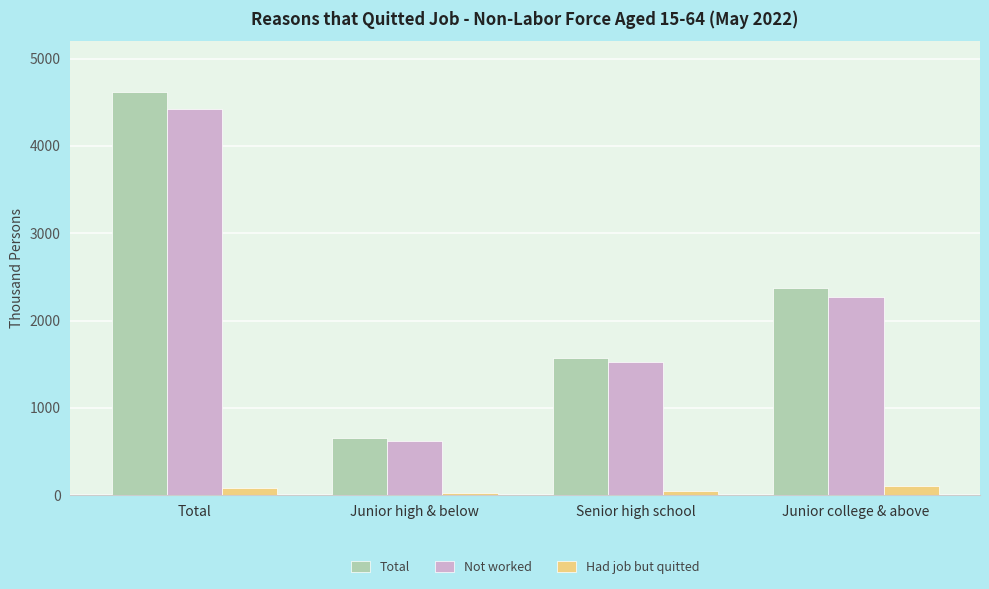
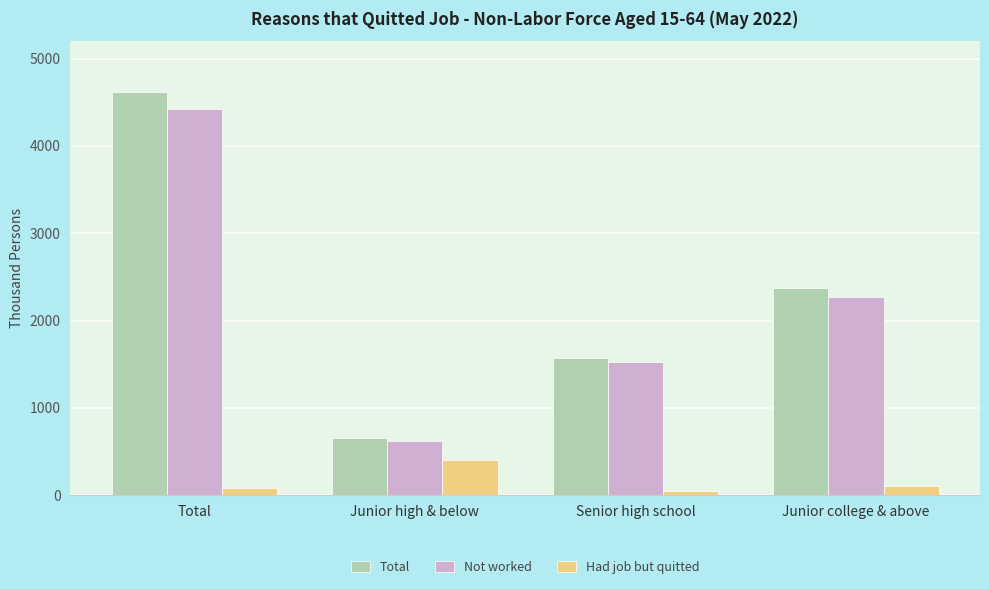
Had job but quitted, Junior high & below: 0 -> 400
